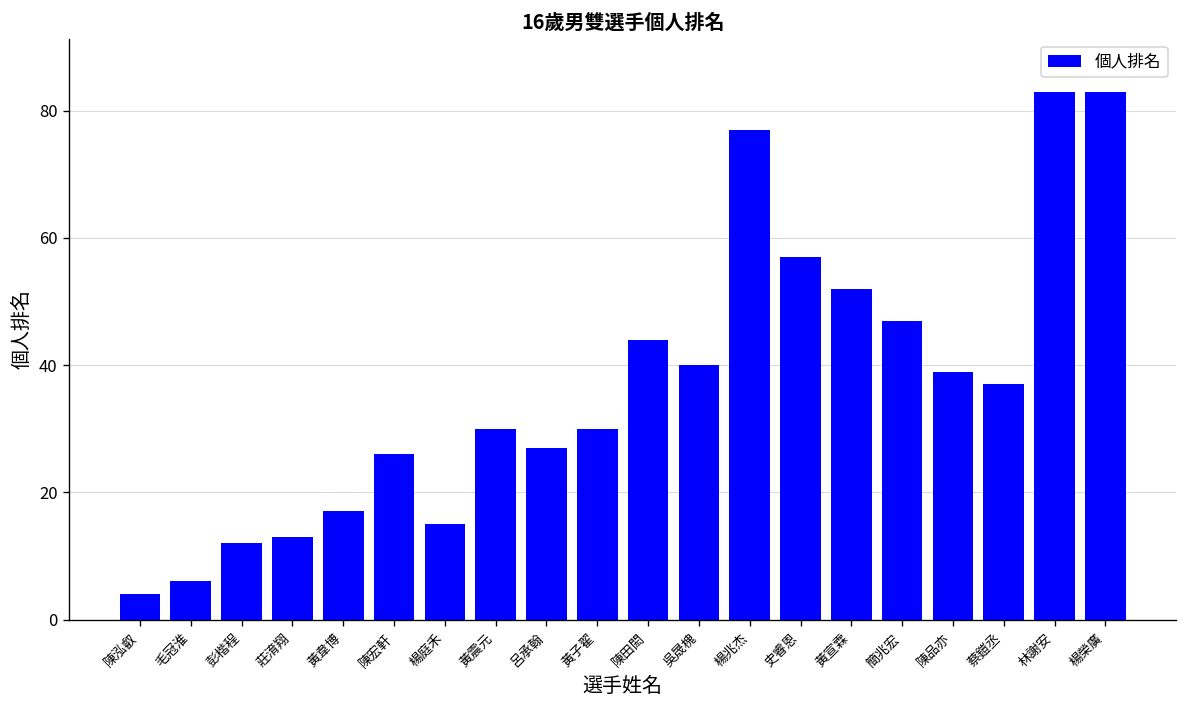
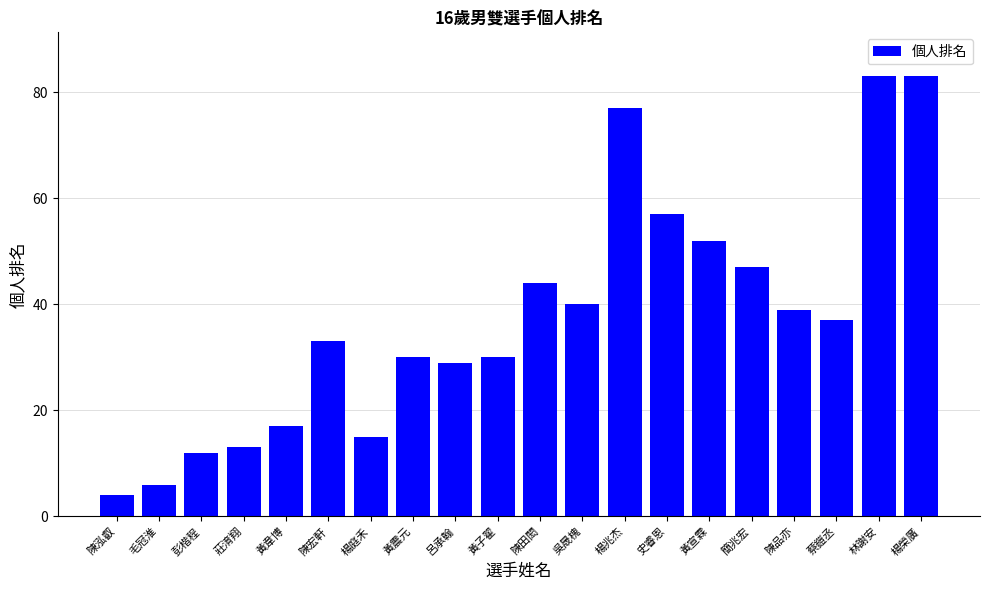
陳宏軒: 26 -> 33
呂承翰: 27 -> 29
